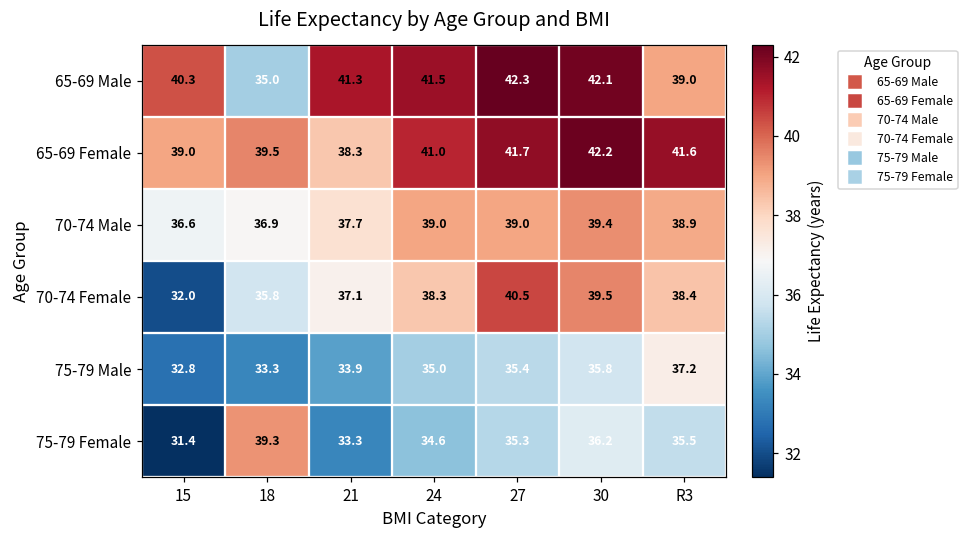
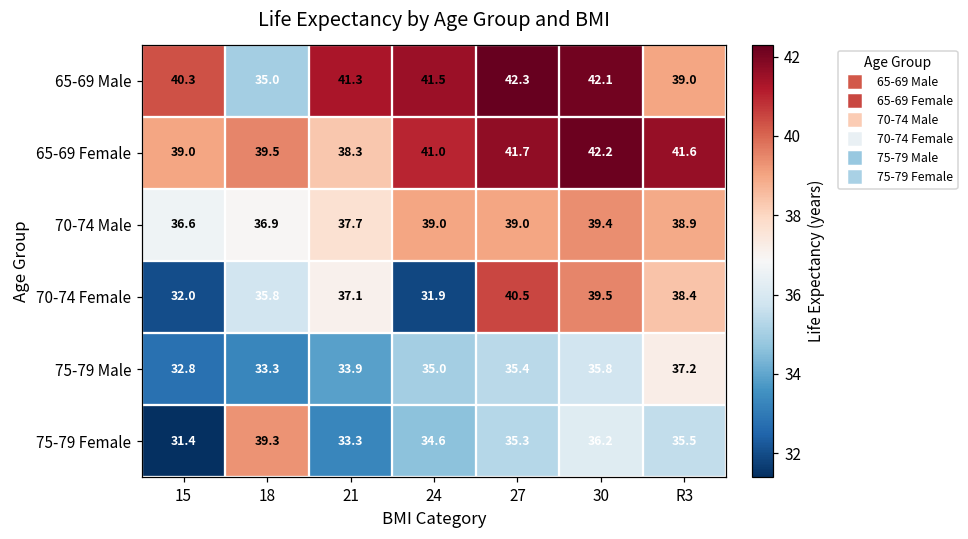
70-74 Female, 24: 38.3 -> 31.9
